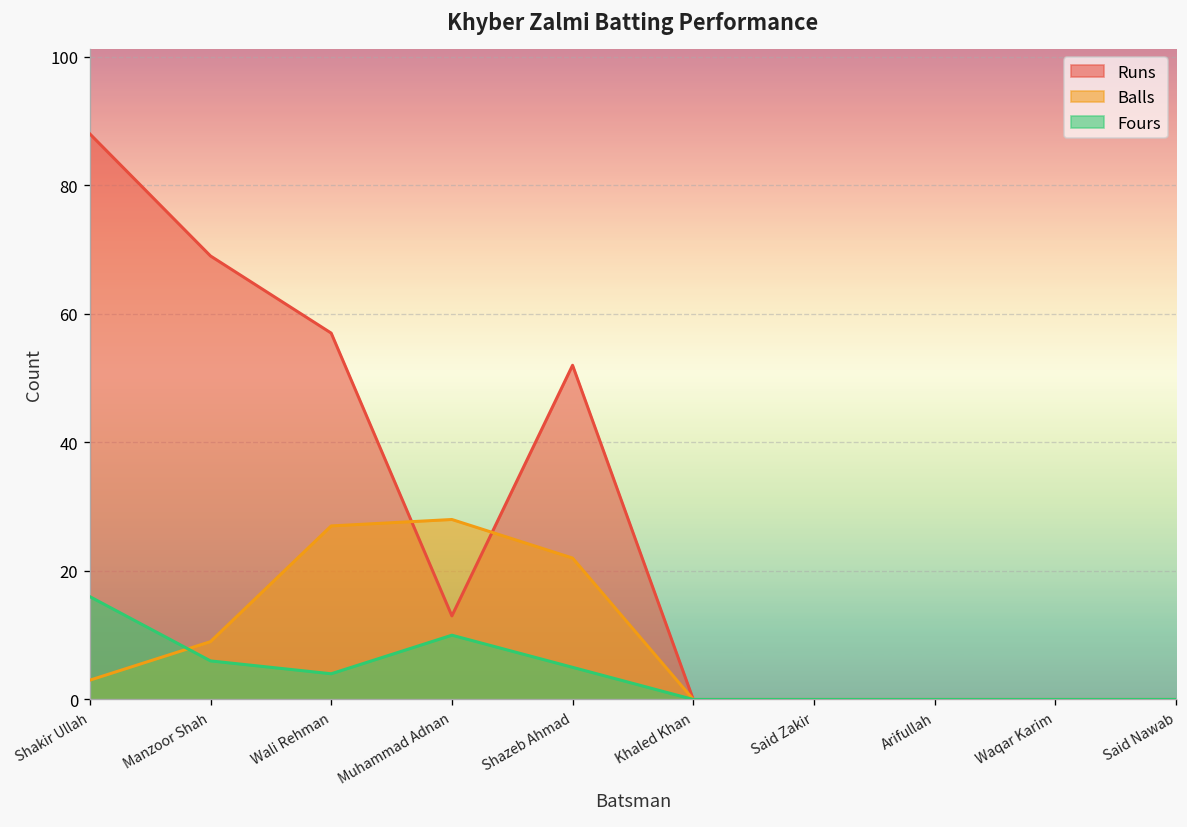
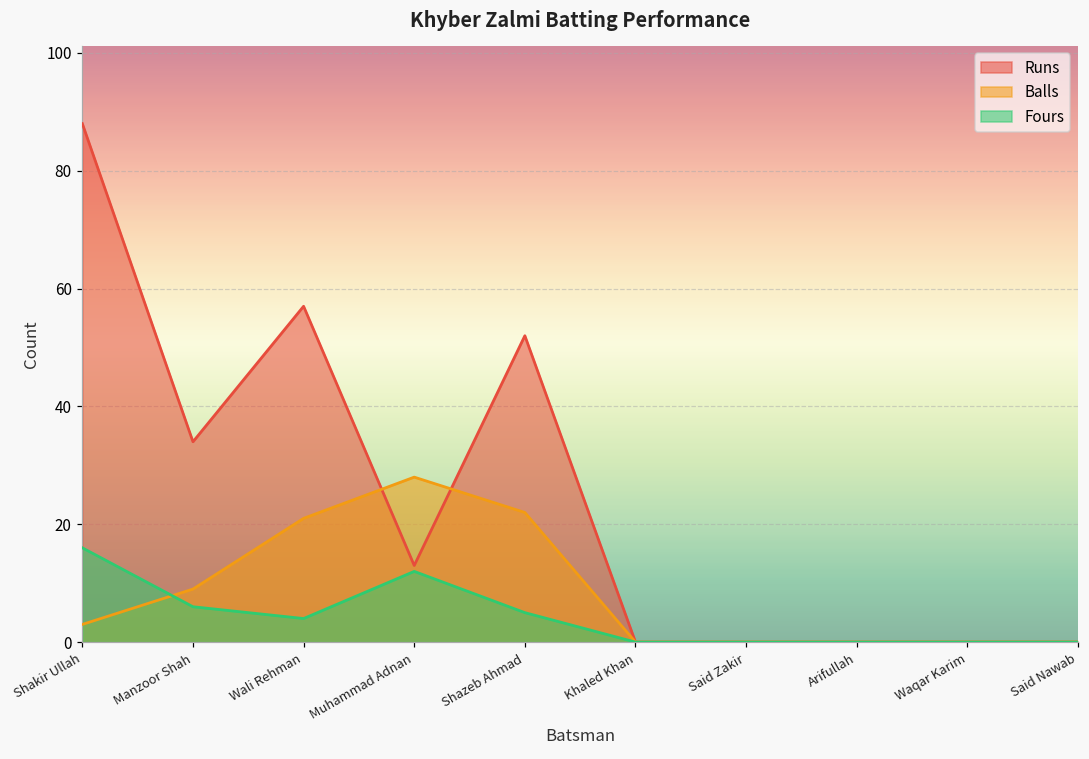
Runs, Manzoor Shah: 69 -> 34
Balls, Wali Rehman: 27 -> 21
Fours, Muhammad Adnan: 10 -> 12
